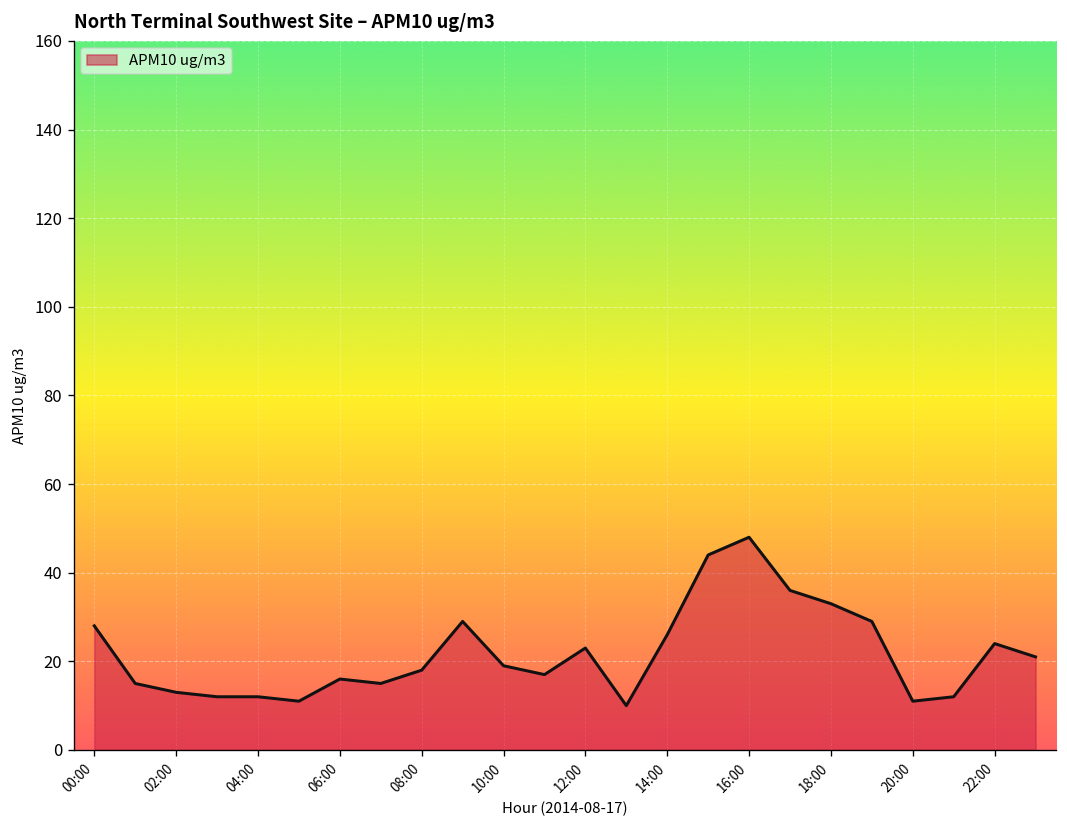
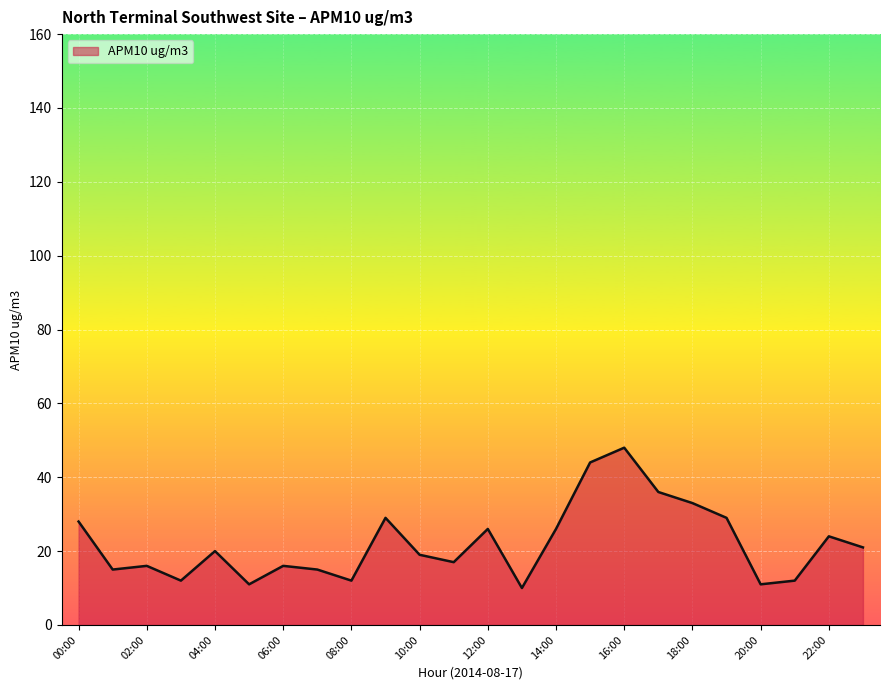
02:00: 13 -> 16
04:00: 12 -> 20
08:00: 18 -> 12
12:00: 23 -> 26
